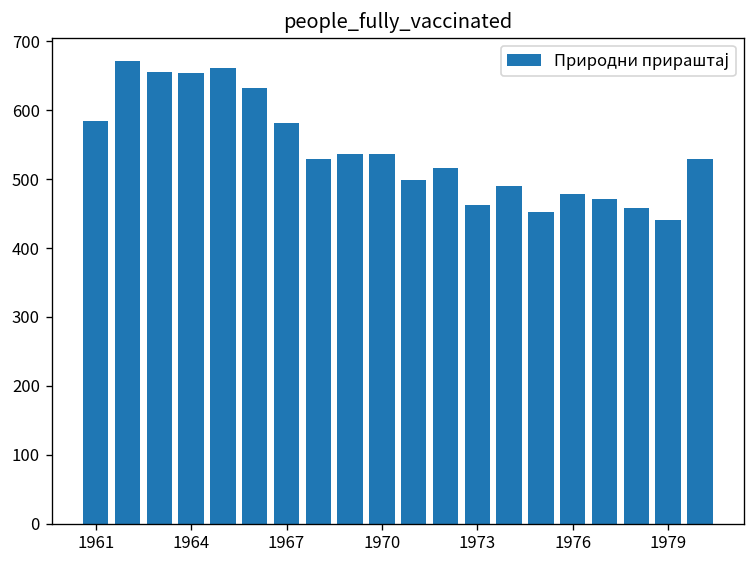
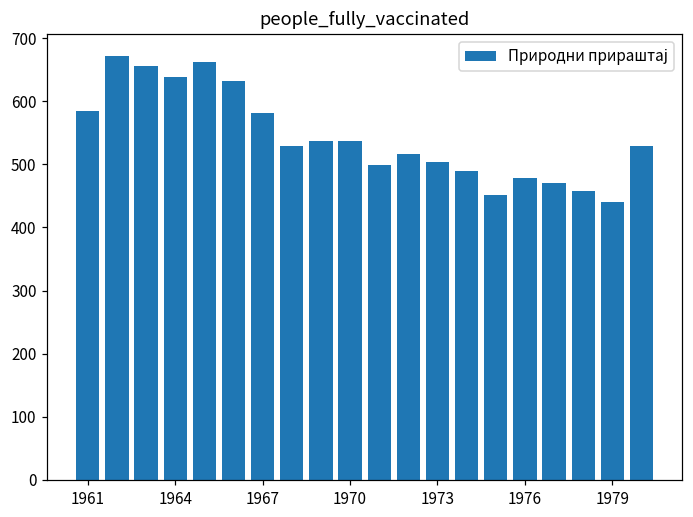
1964: 650 -> 640
1973: 460 -> 500
